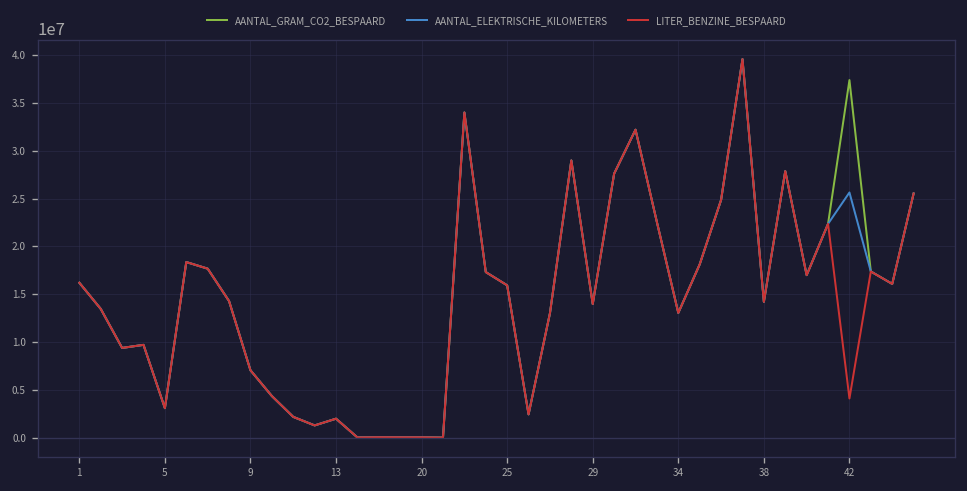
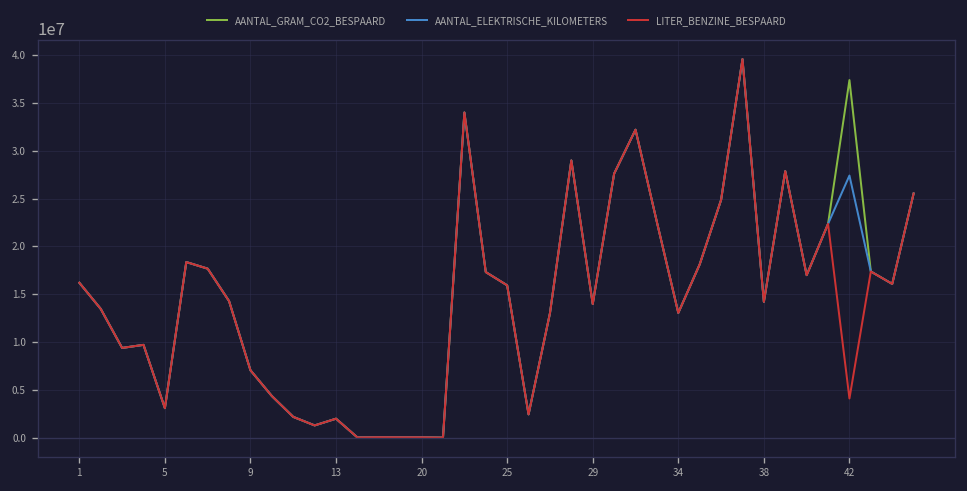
AANTAL_ELEKTRISCHE_KILOMETERS, 42: 26000000 -> 27000000
